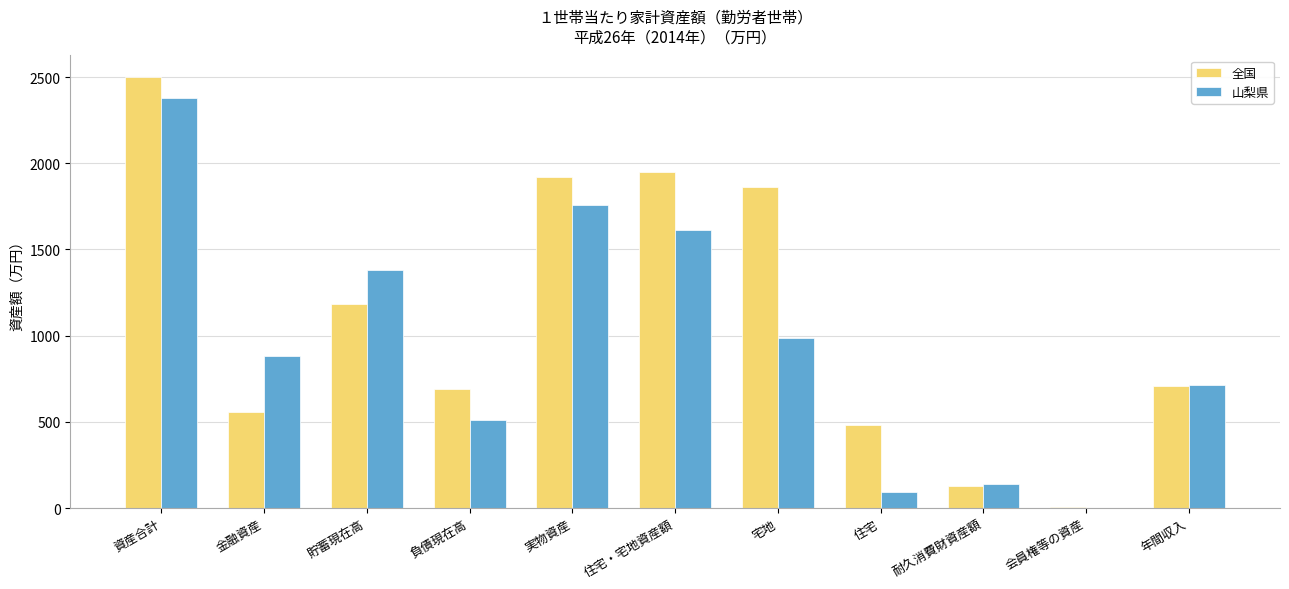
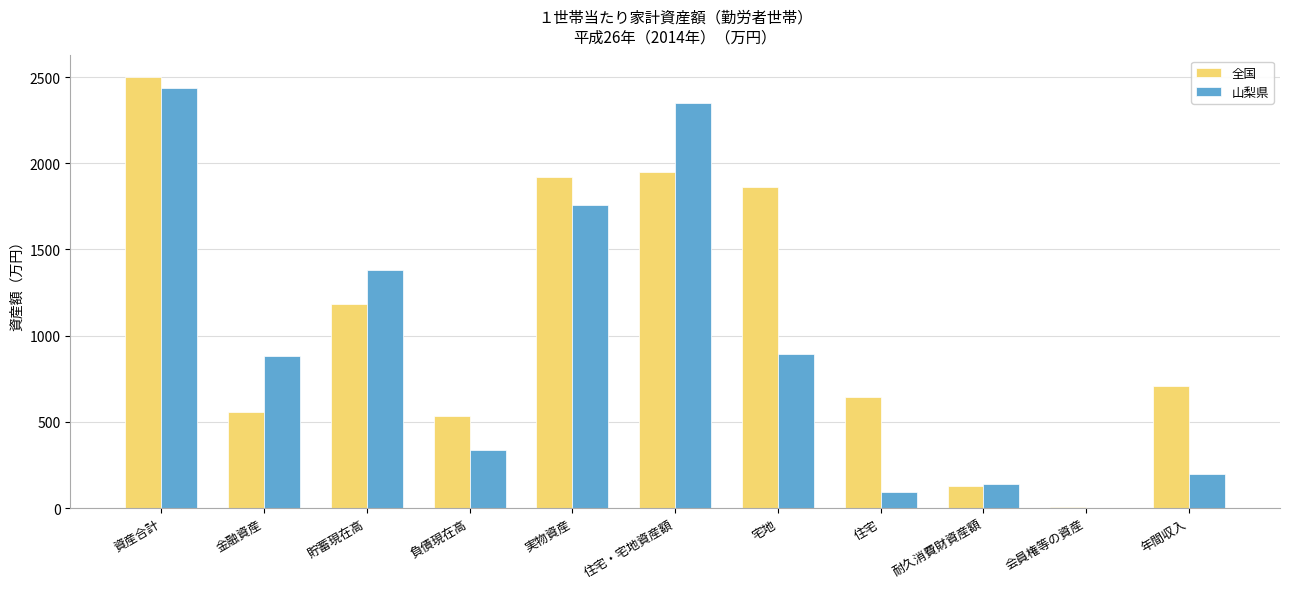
山梨県, 資産合計: 2380 -> 2440
全国, 負債現在高: 690 -> 530
山梨県, 負債現在高: 510 -> 330
山梨県, 住宅・宅地資産額: 1620 -> 2350
山梨県, 宅地: 990 -> 890
全国, 住宅: 480 -> 640
山梨県, 年間収入: 710 -> 200
